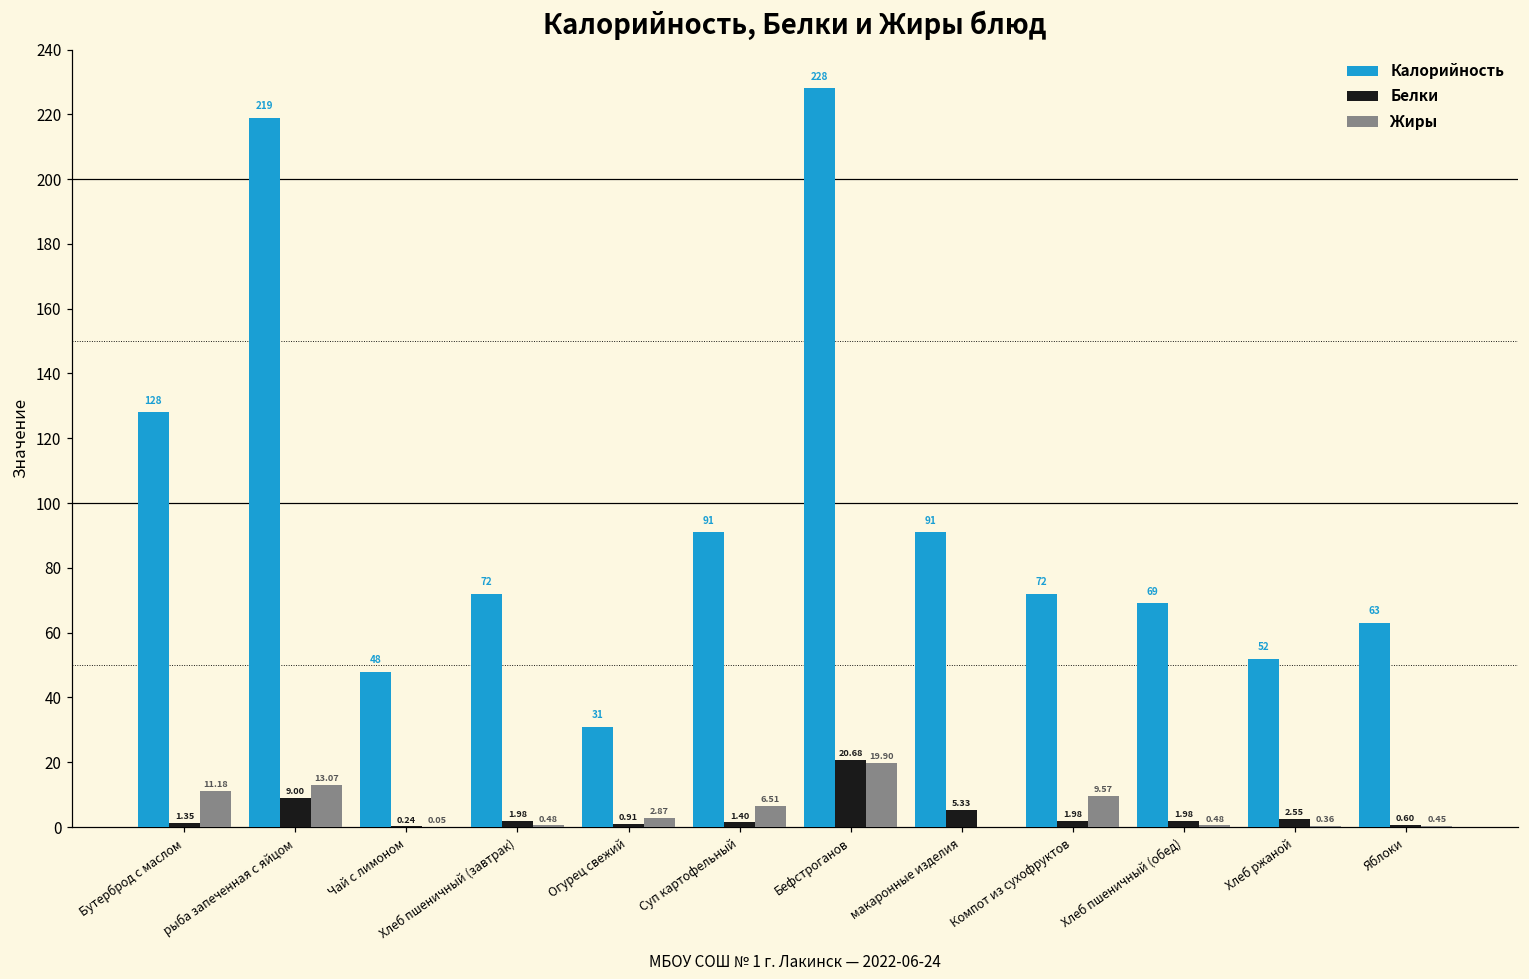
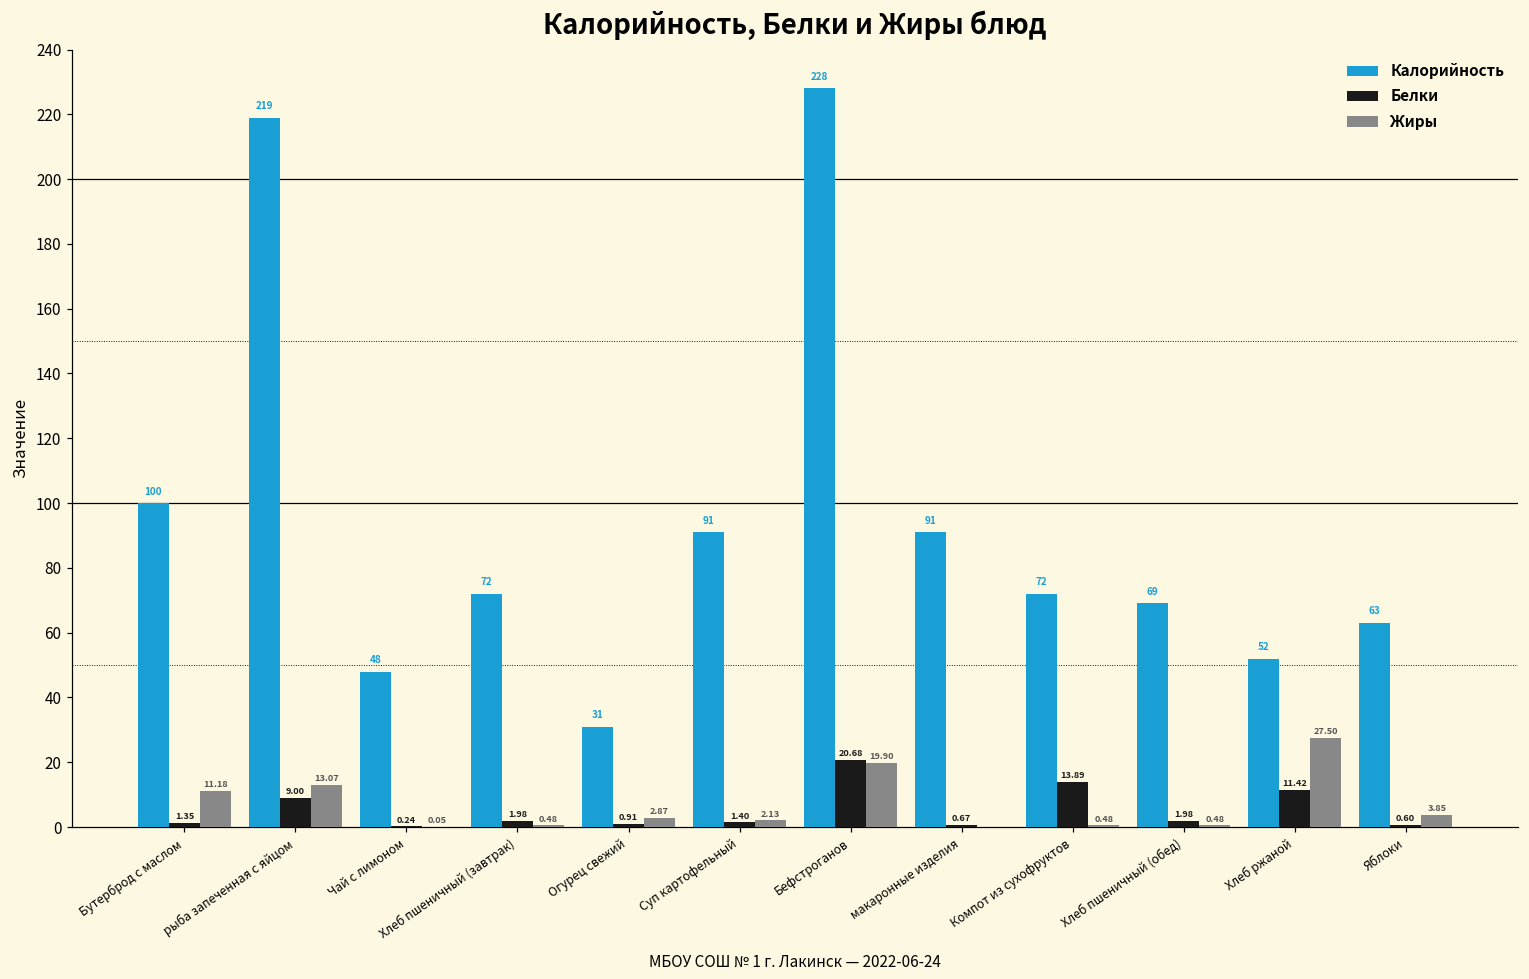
Калорийность, Бутерброд с маслом: 128 -> 100
Жиры, Суп картофельный: 6.51 -> 2.13
Белки, макаронные изделия: 5.33 -> 0.67
Белки, Компот из сухофруктов: 1.98 -> 13.89
Жиры, Компот из сухофруктов: 9.57 -> 0.48
Белки, Хлеб ржаной: 2.55 -> 11.42
Жиры, Хлеб ржаной: 0.36 -> 27.50
Жиры, Яблоки: 0.45 -> 3.85
